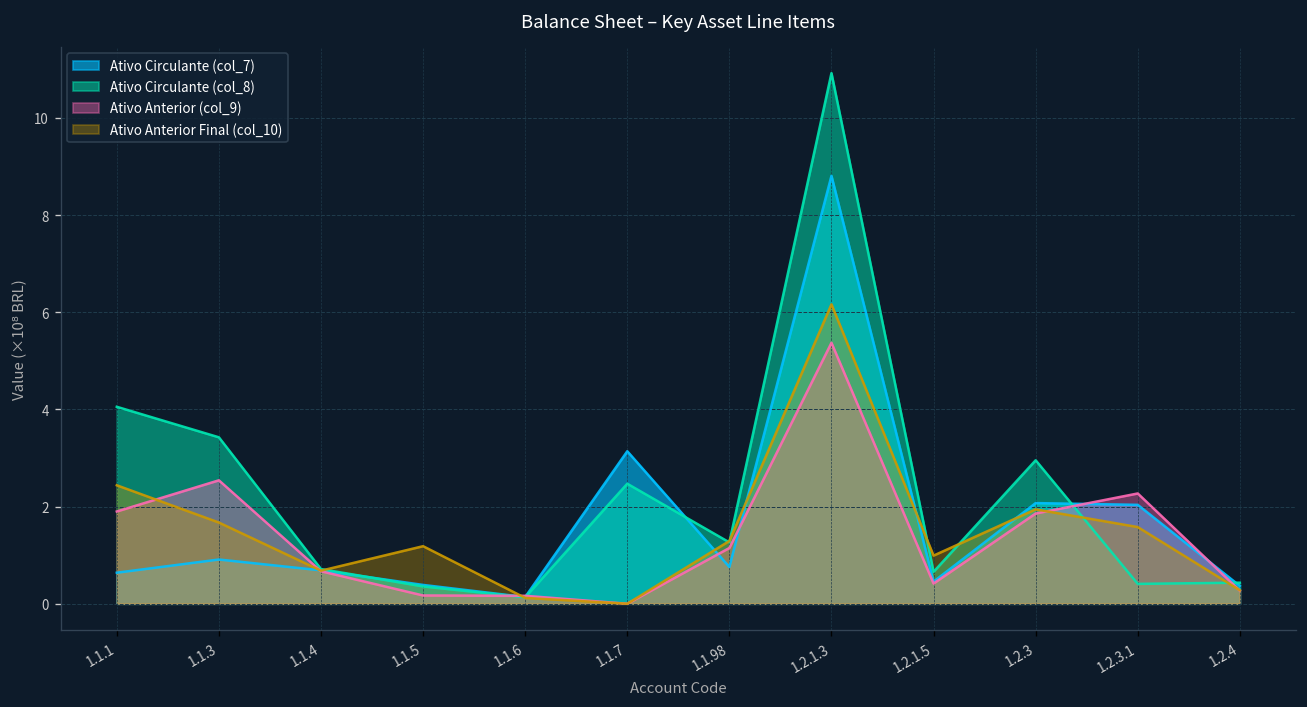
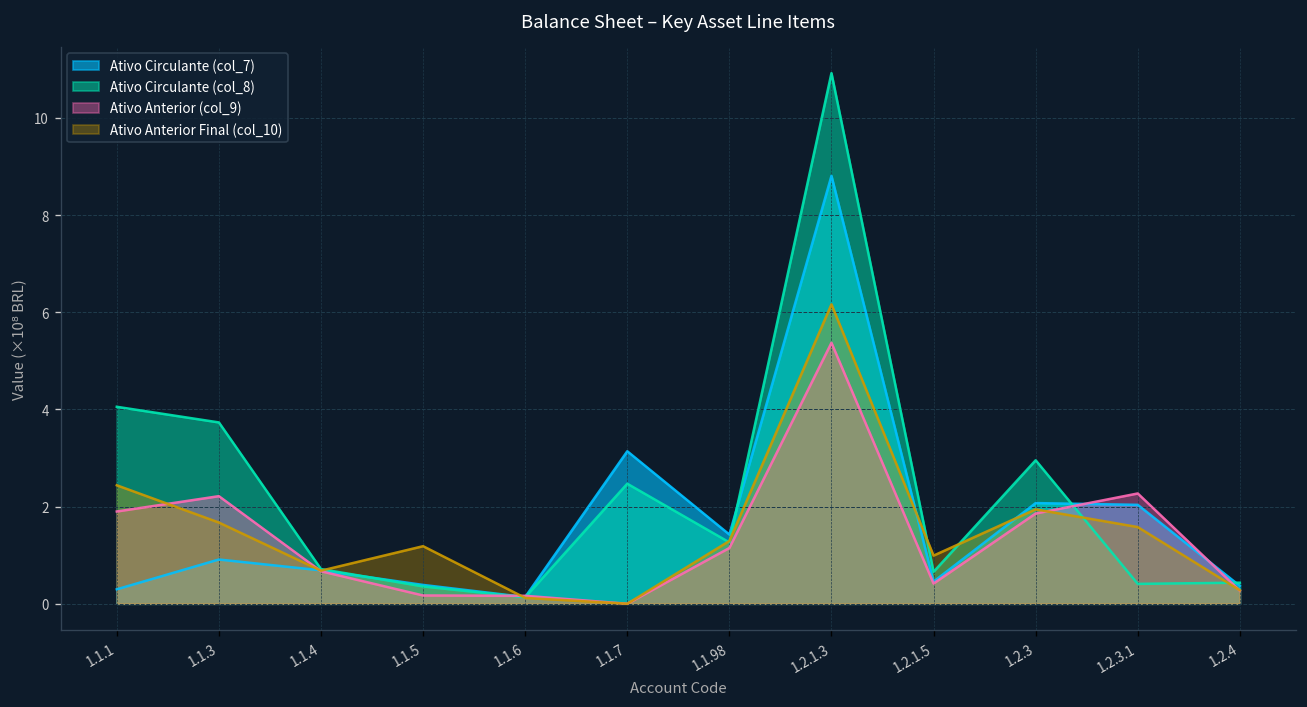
Ativo Circulante (col_7), 1.1.1: 0.6 -> 0.3
Ativo Circulante (col_8), 1.1.3: 3.4 -> 3.7
Ativo Anterior (col_9), 1.1.3: 2.5 -> 2.2
Ativo Circulante (col_7), 1.1.98: 0.8 -> 1.4
